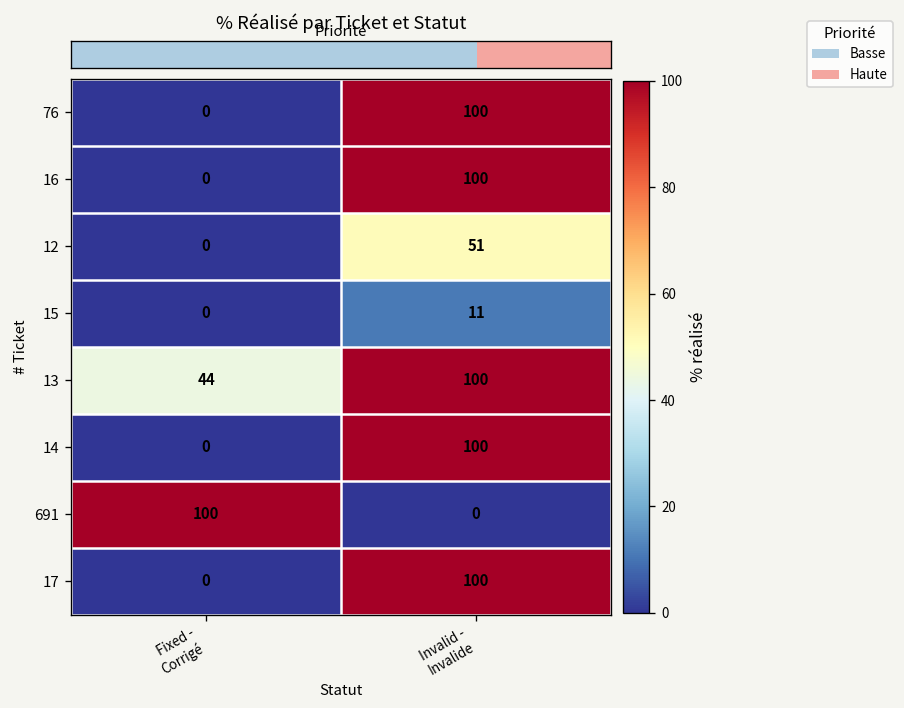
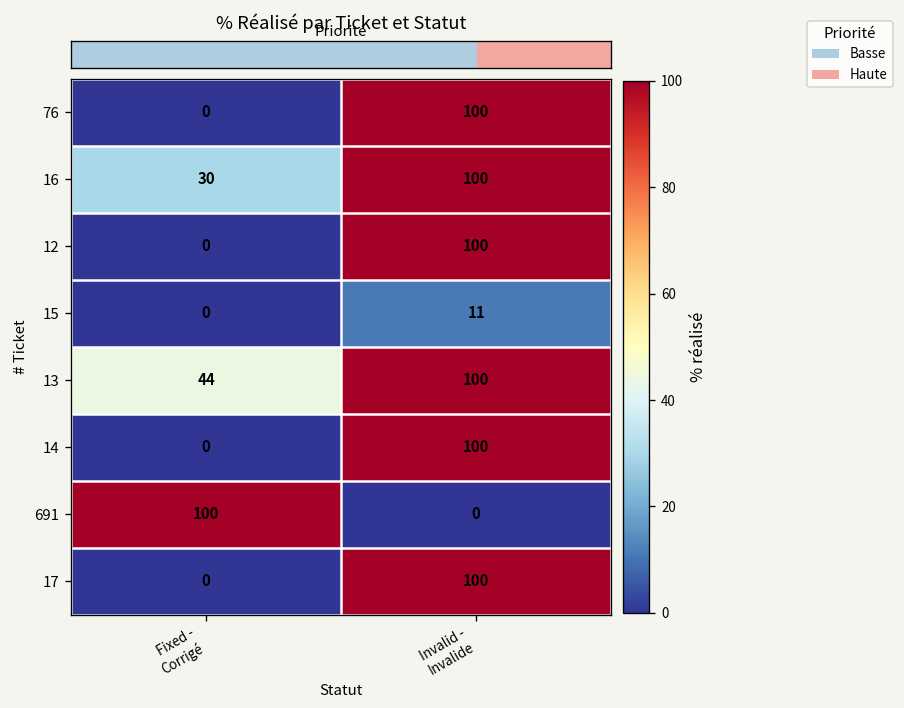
16, Fixed - Corrigé: 0 -> 30
12, Invalid - Invalide: 51 -> 100
